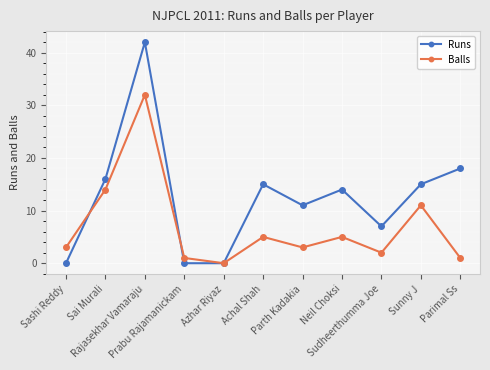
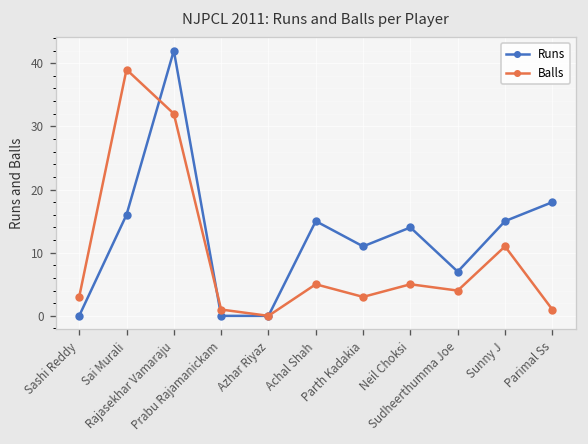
Balls, Sai Murali: 14 -> 39
Balls, Sudheerthumma Joe: 2 -> 4
